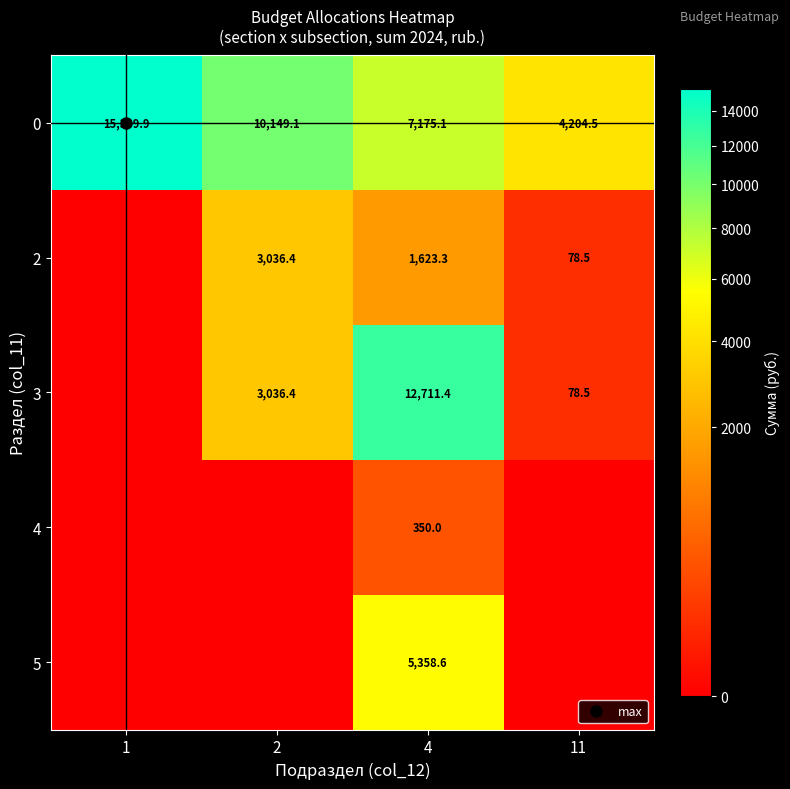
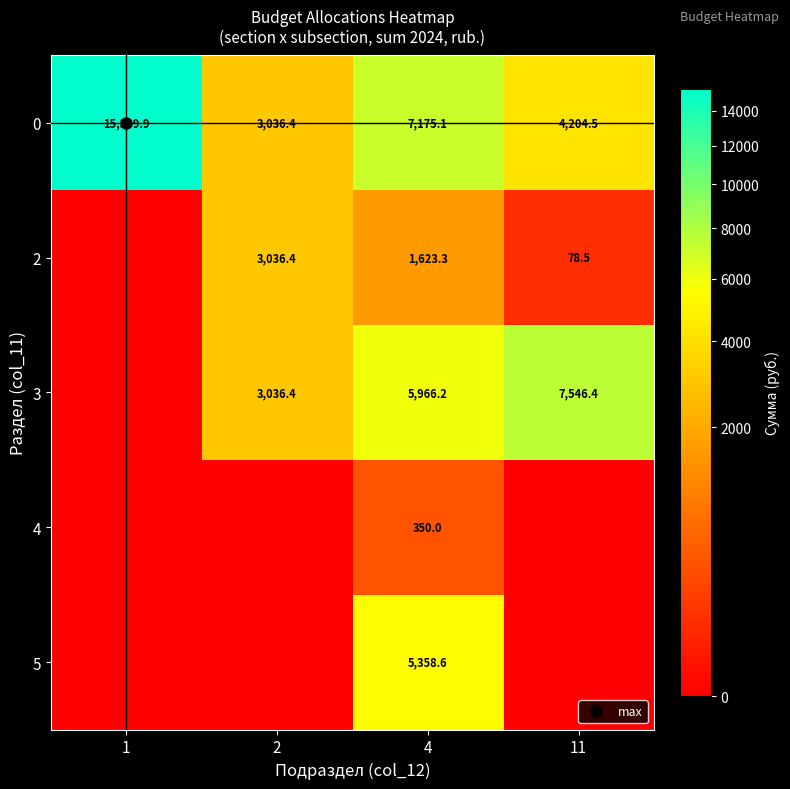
0, 2: 10,149.1 -> 3,036.4
3, 4: 12,711.4 -> 5,966.2
3, 11: 78.5 -> 7,546.4
